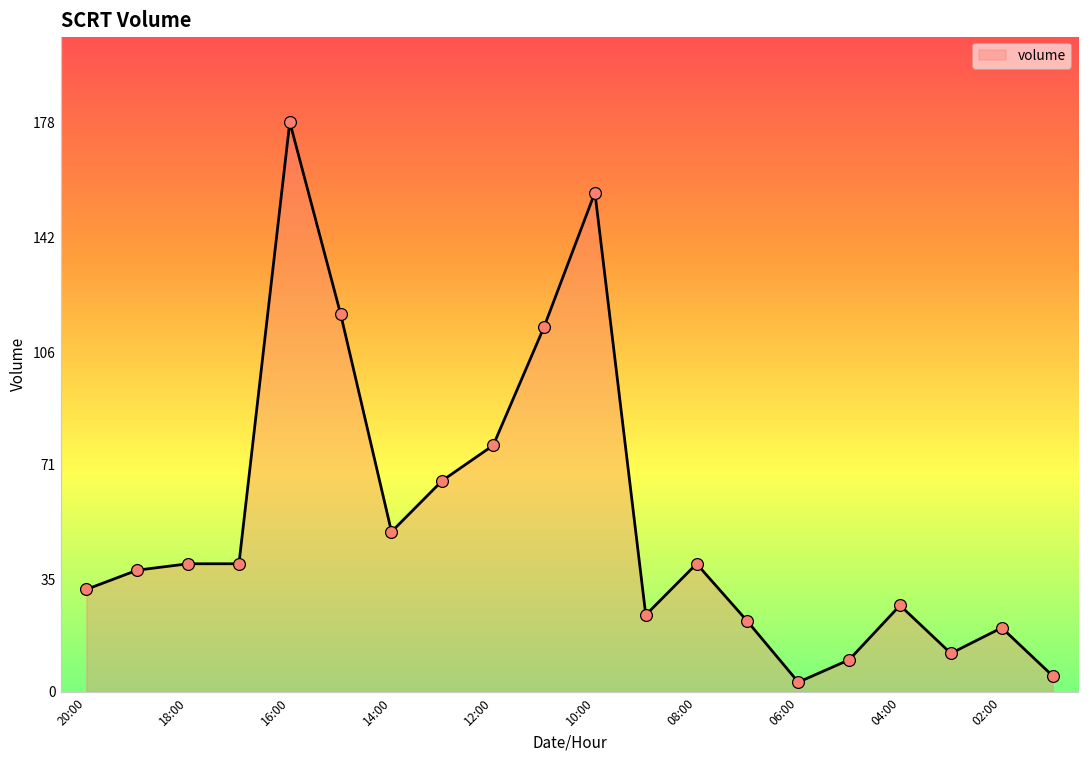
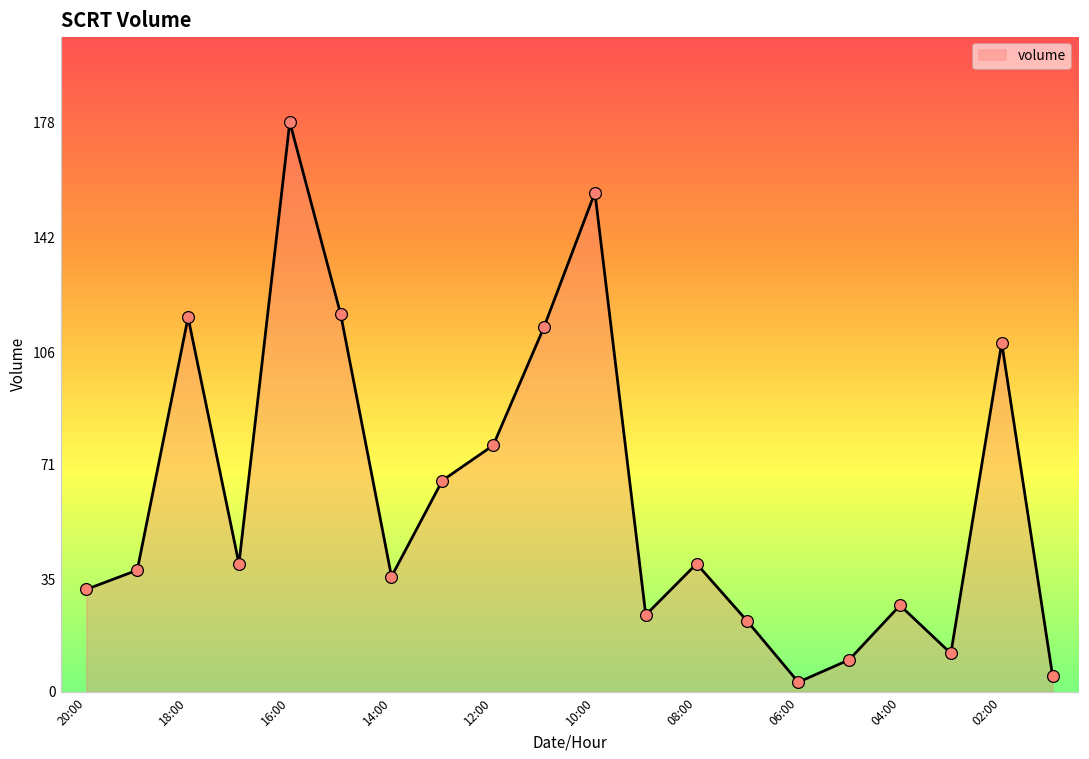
18:00: 40 -> 117
14:00: 50 -> 36
02:00: 20 -> 109
